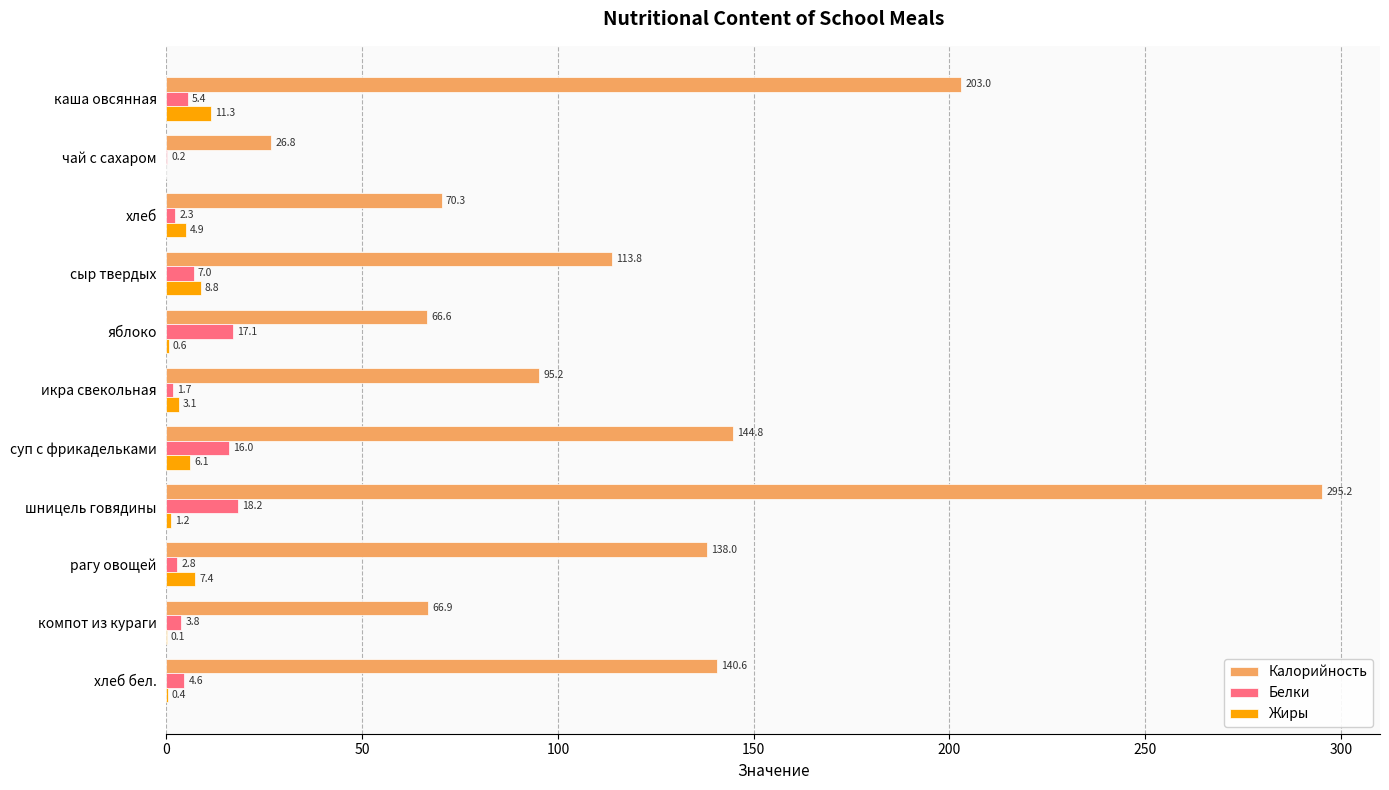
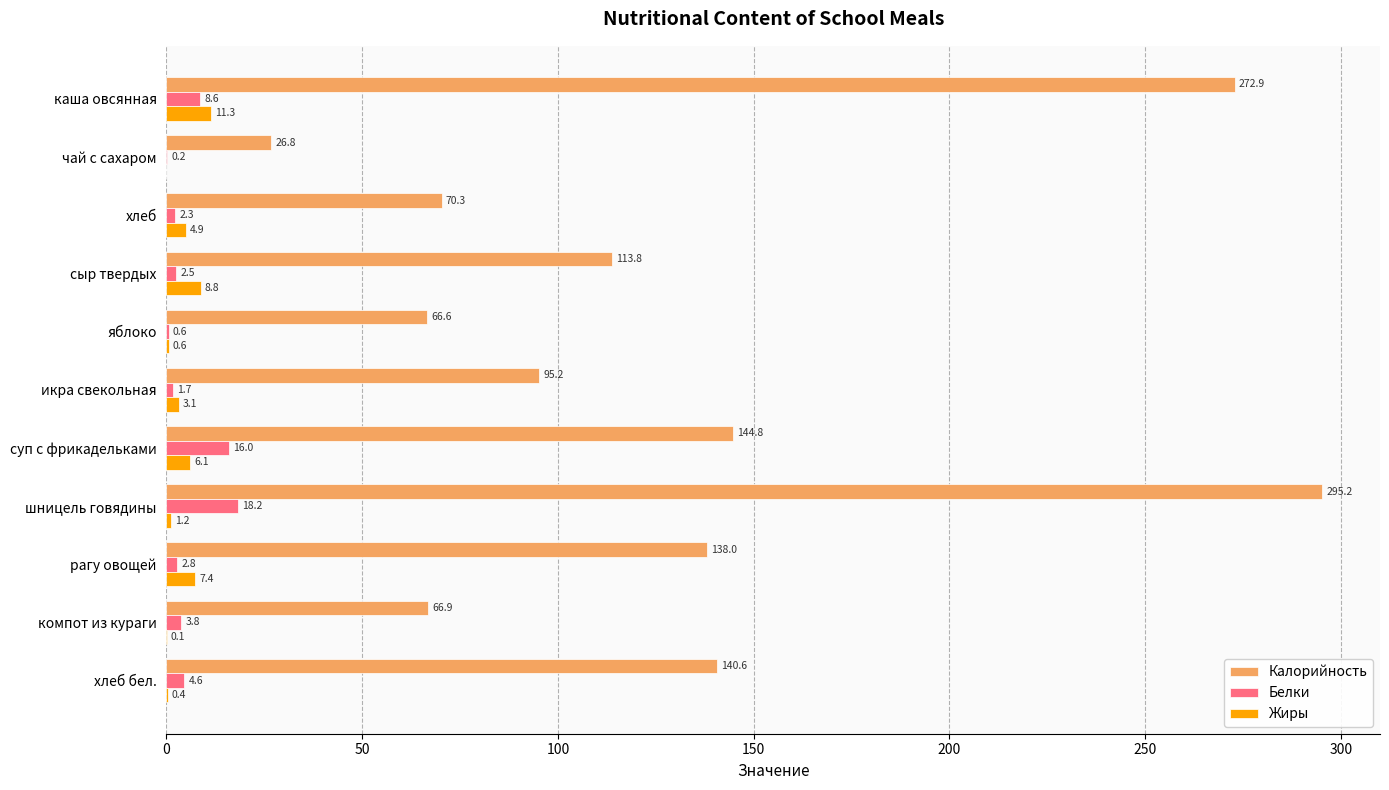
Калорийность, каша овсянная: 203.0 -> 272.9
Белки, каша овсянная: 5.4 -> 8.6
Белки, сыр твердых: 7.0 -> 2.5
Белки, яблоко: 17.1 -> 0.6
